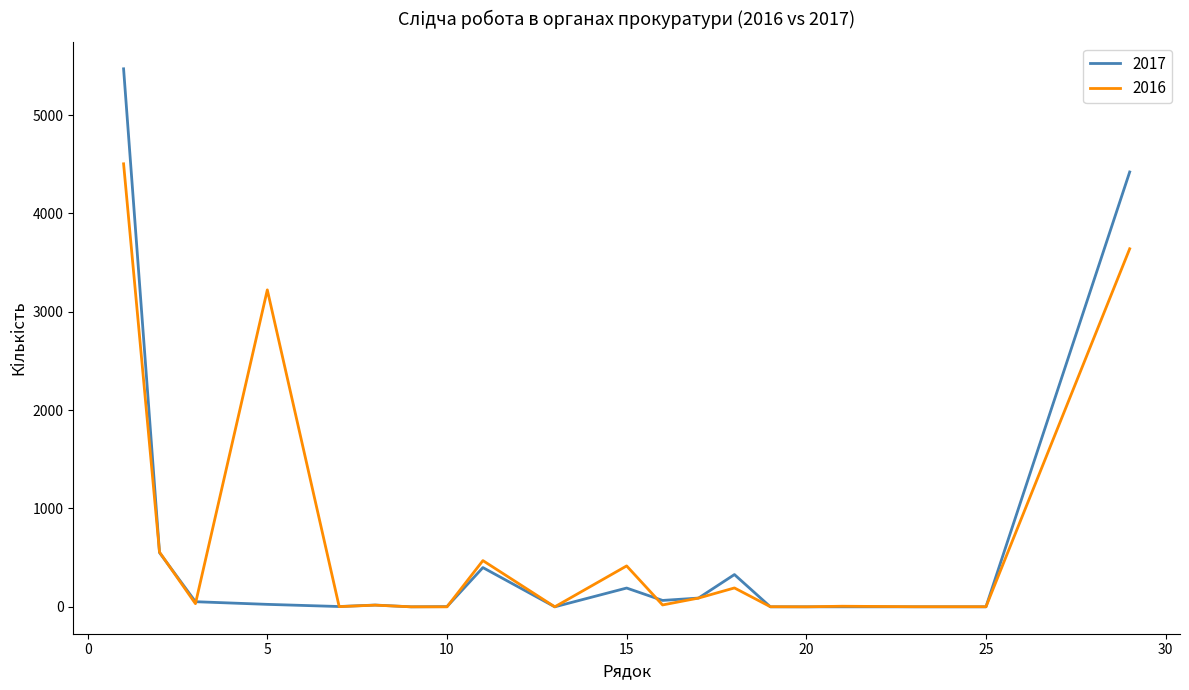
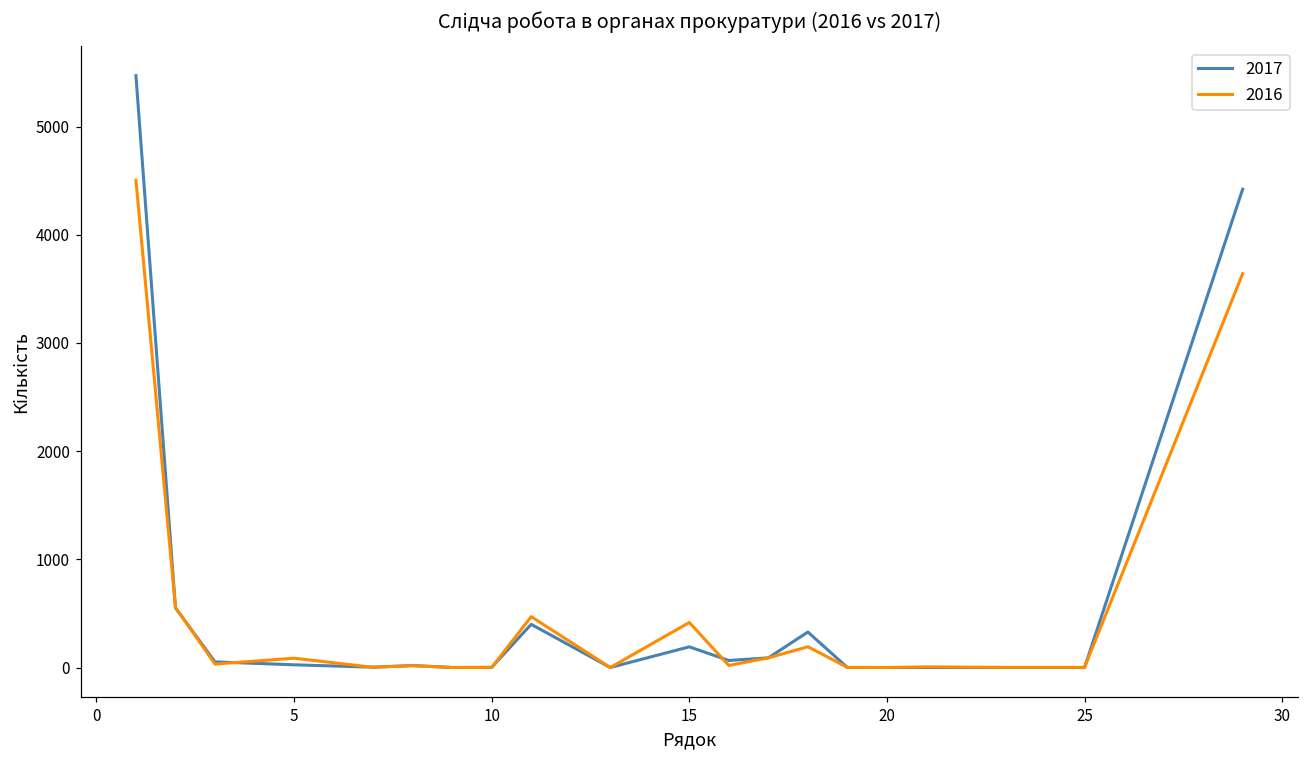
2016, 5: 3200 -> 100
